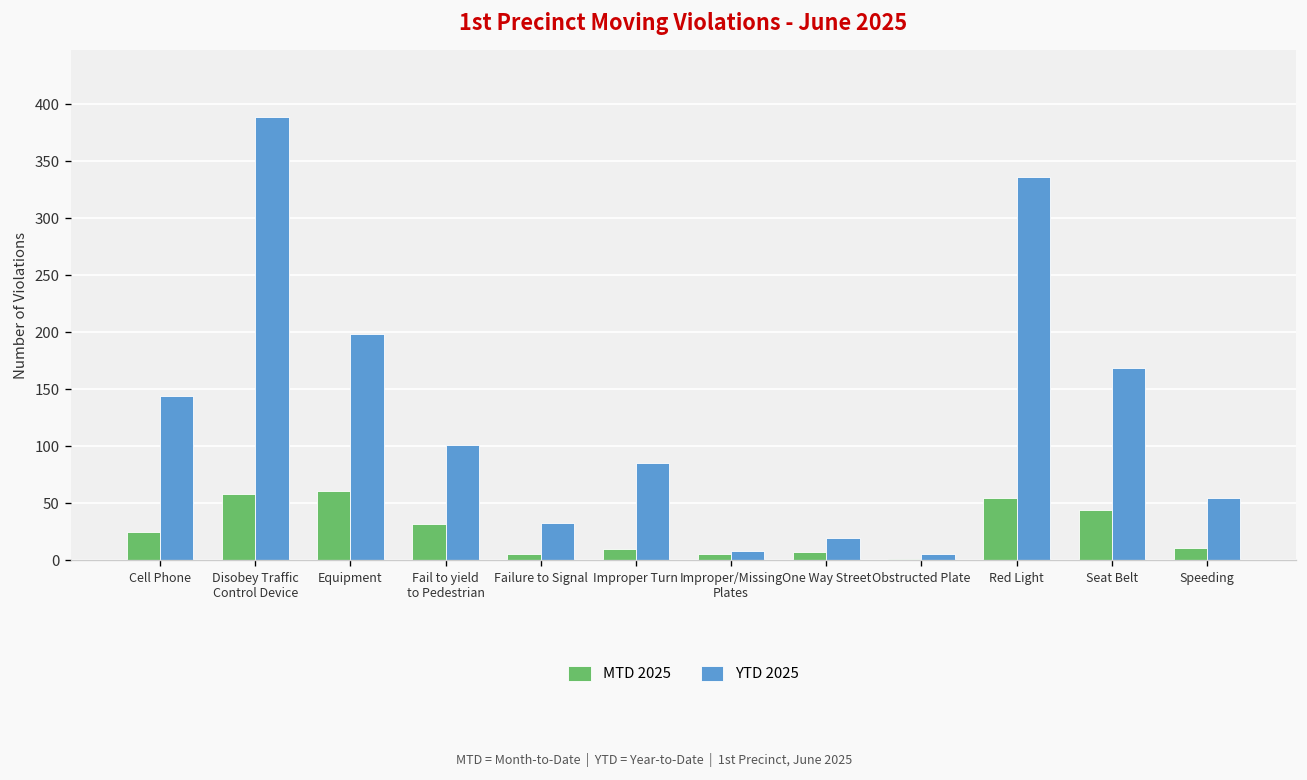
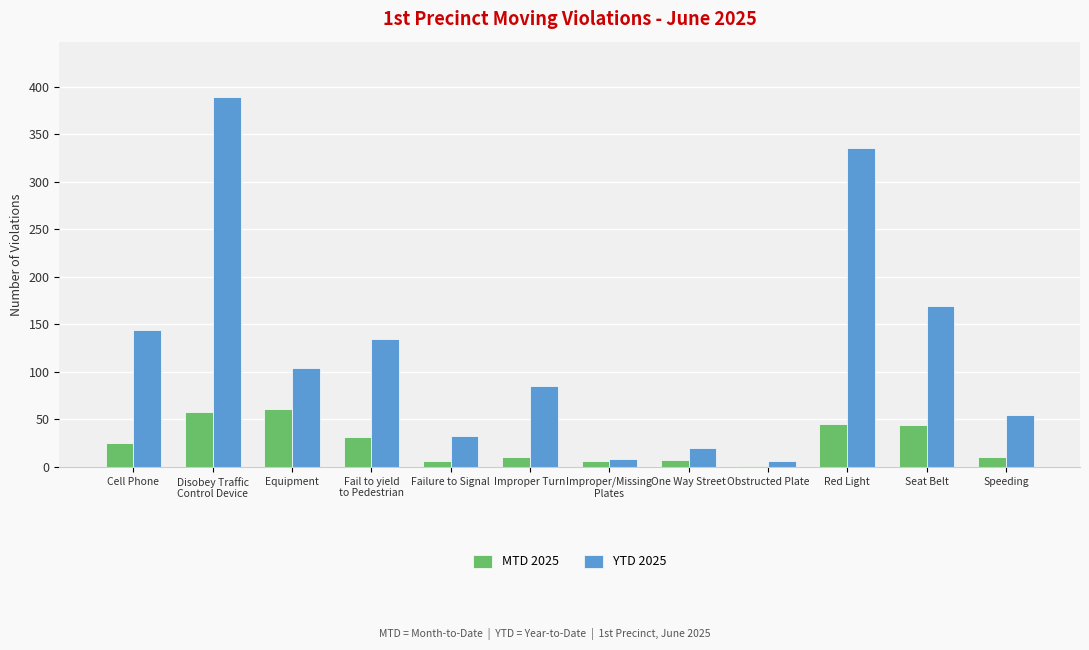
YTD 2025, Equipment: 200 -> 100
YTD 2025, Fail to yield to Pedestrian: 100 -> 140
MTD 2025, Red Light: 60 -> 50
